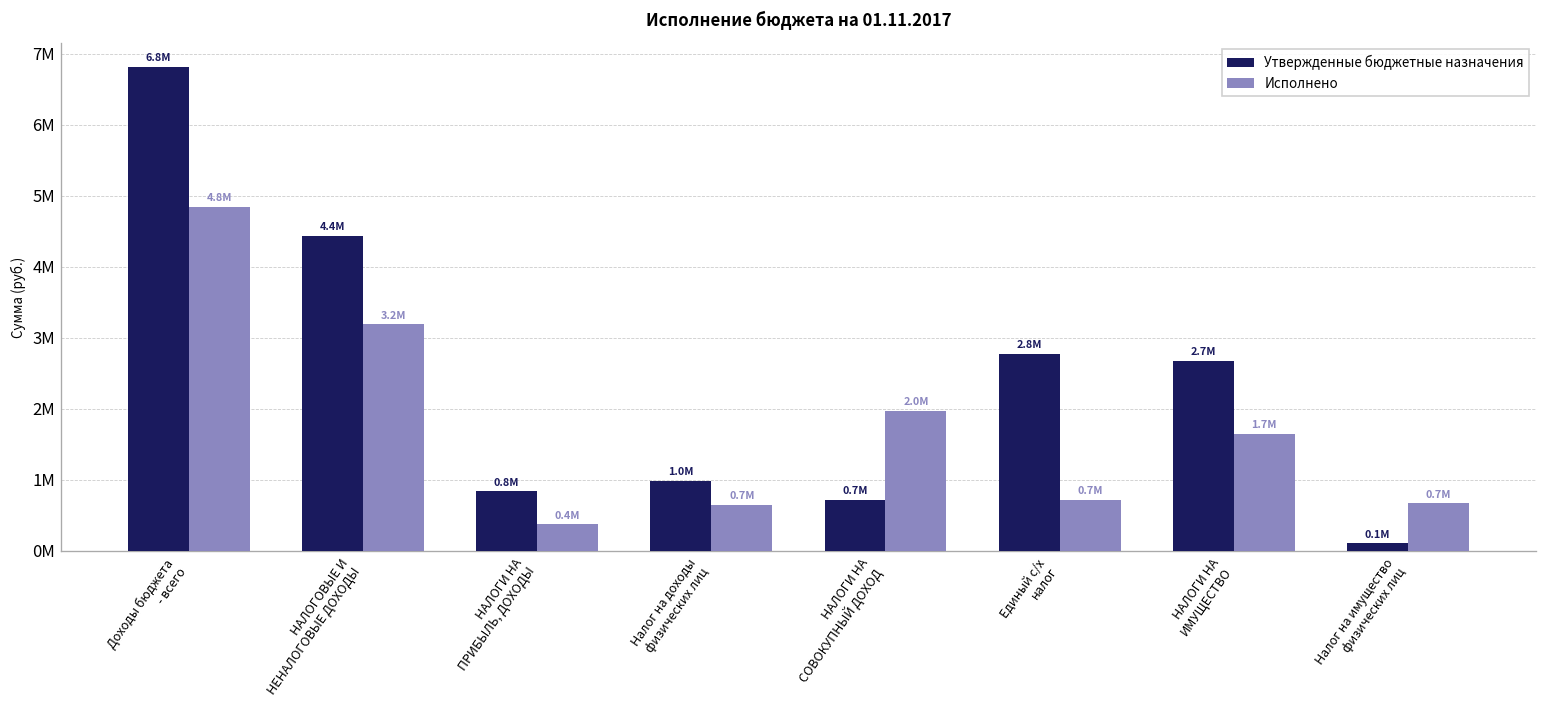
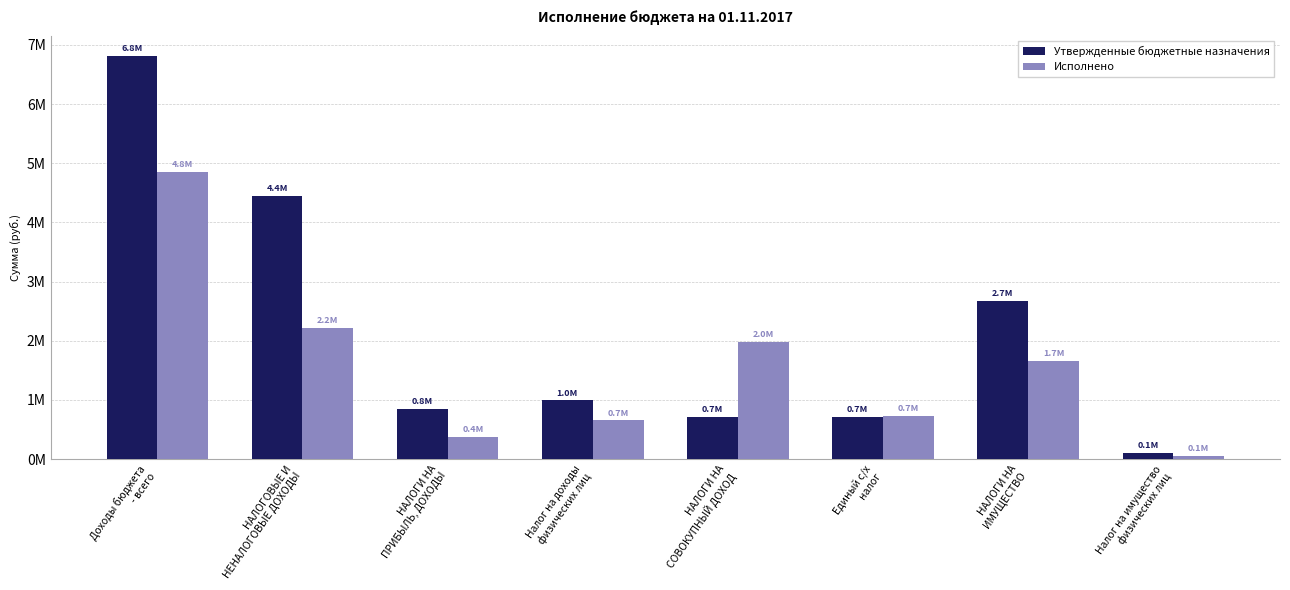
Исполнено, НАЛОГОВЫЕ И НЕНАЛОГОВЫЕ ДОХОДЫ: 3.2М -> 2.2М
Утвержденные бюджетные назначения, Единый с/х налог: 2.8М -> 0.7М
Исполнено, Налог на имущество физических лиц: 0.7М -> 0.1М
